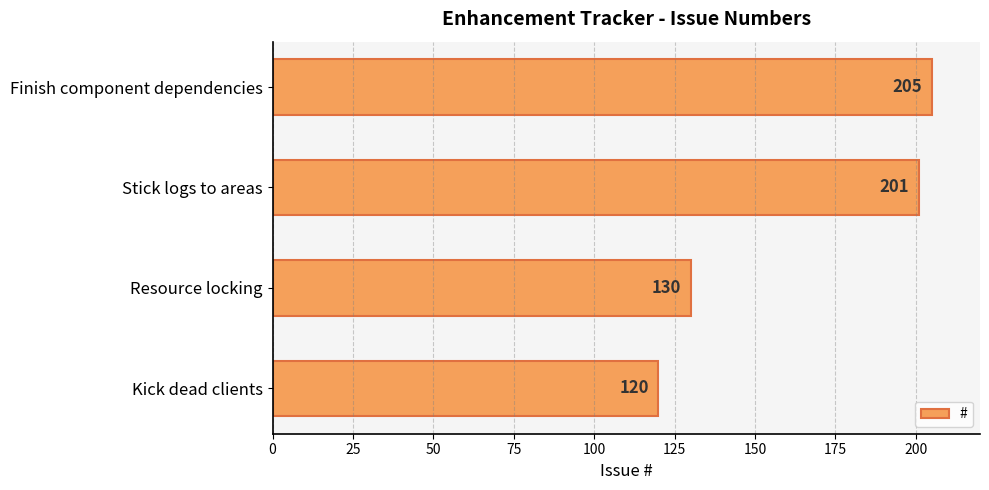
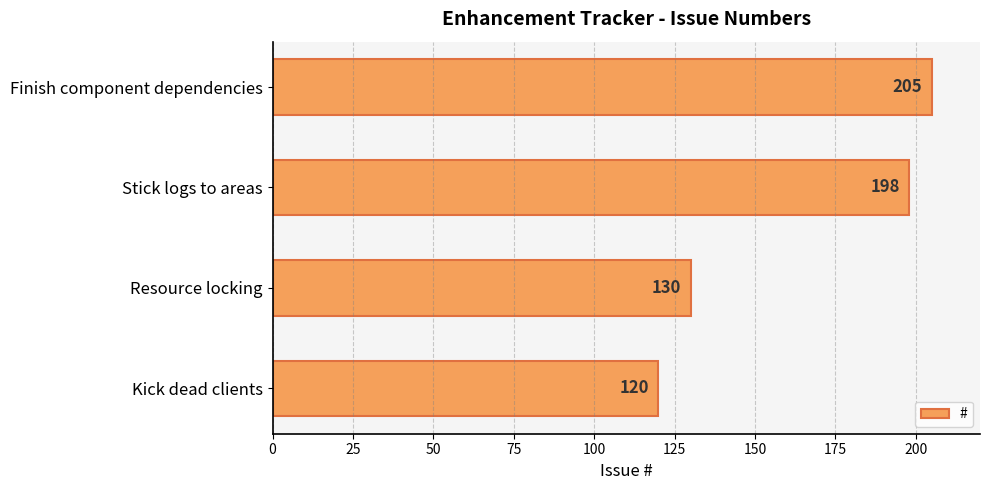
Stick logs to areas: 201 -> 198
